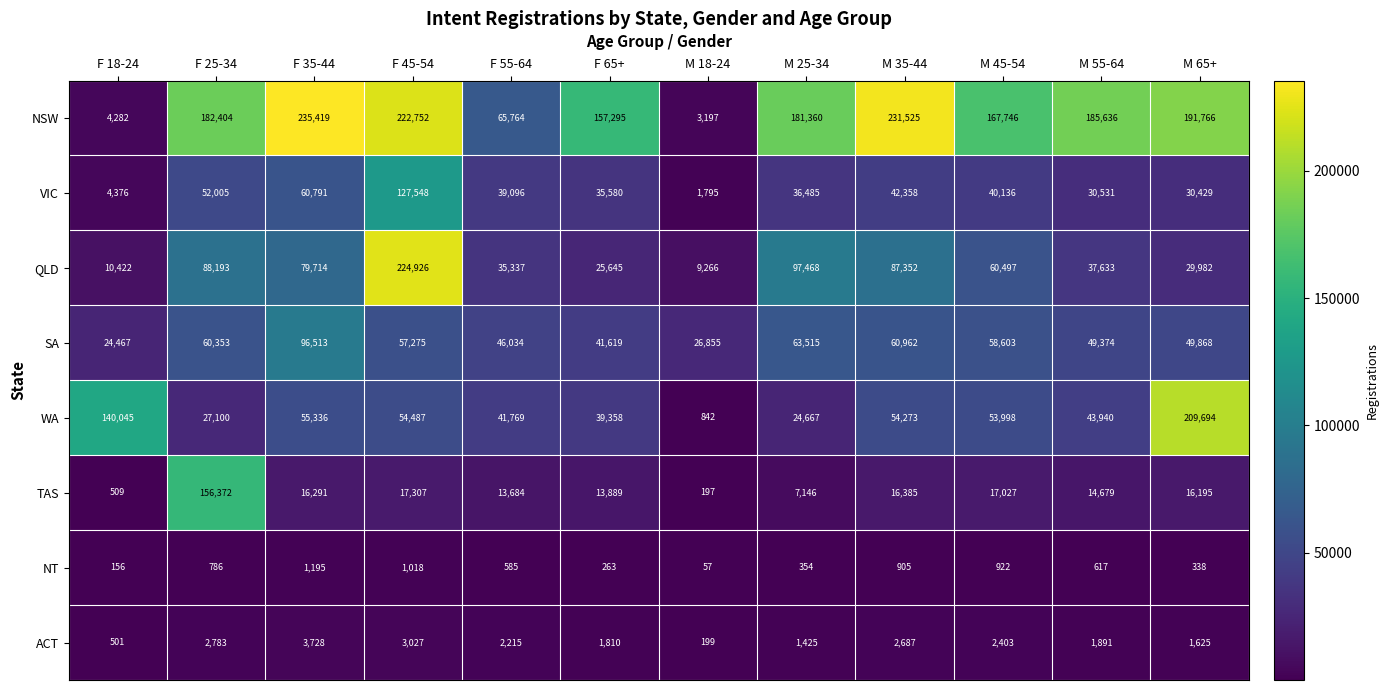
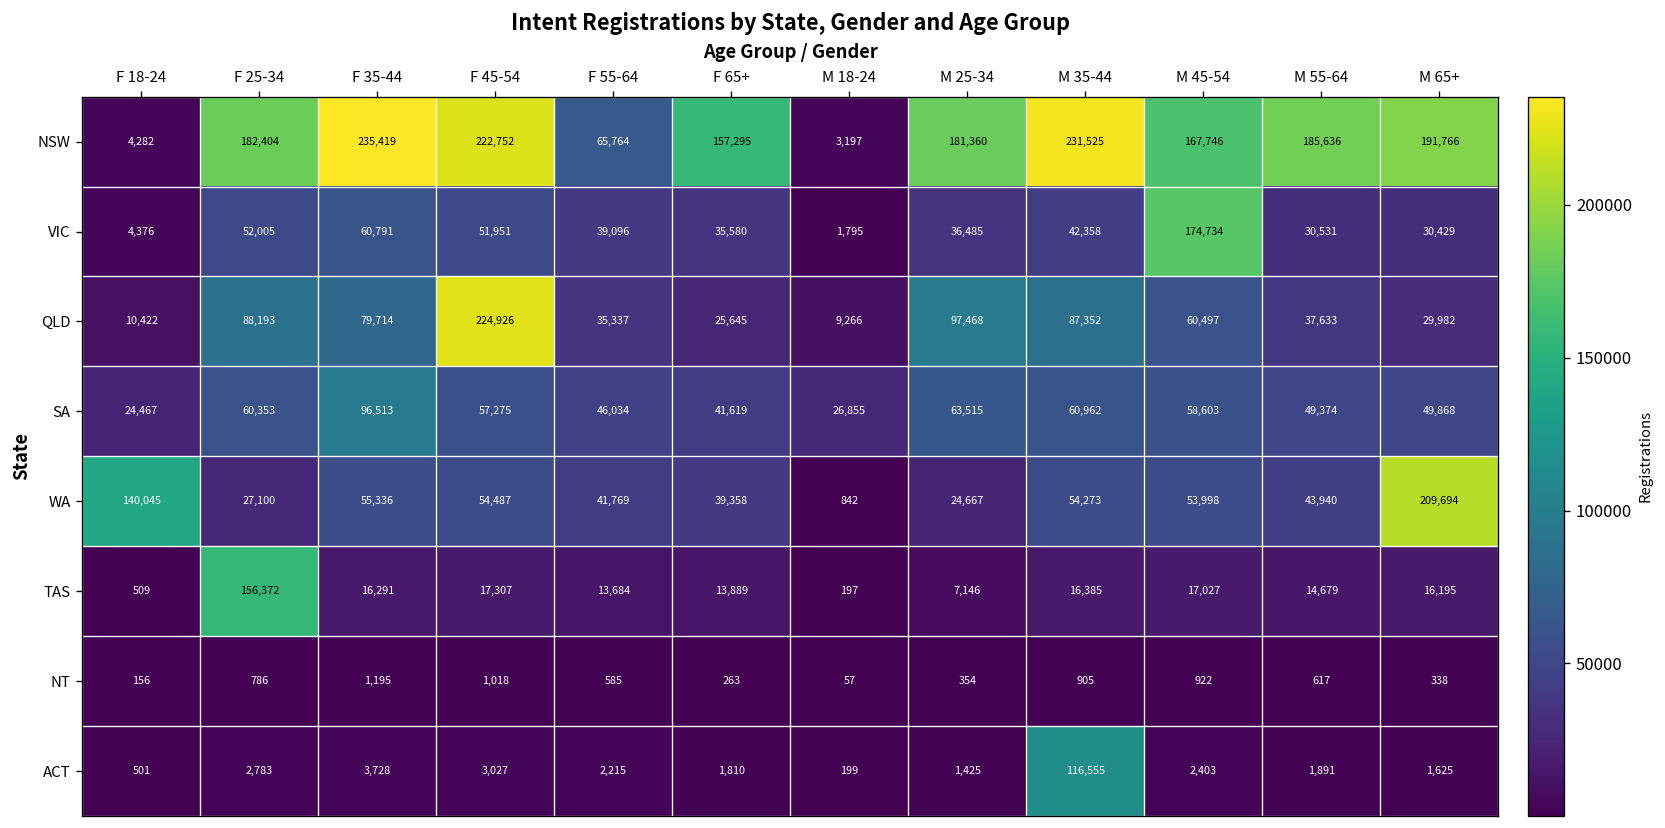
VIC, F 45-54: 127,548 -> 51,951
VIC, M 45-54: 40,136 -> 174,734
ACT, M 35-44: 2,687 -> 116,555
